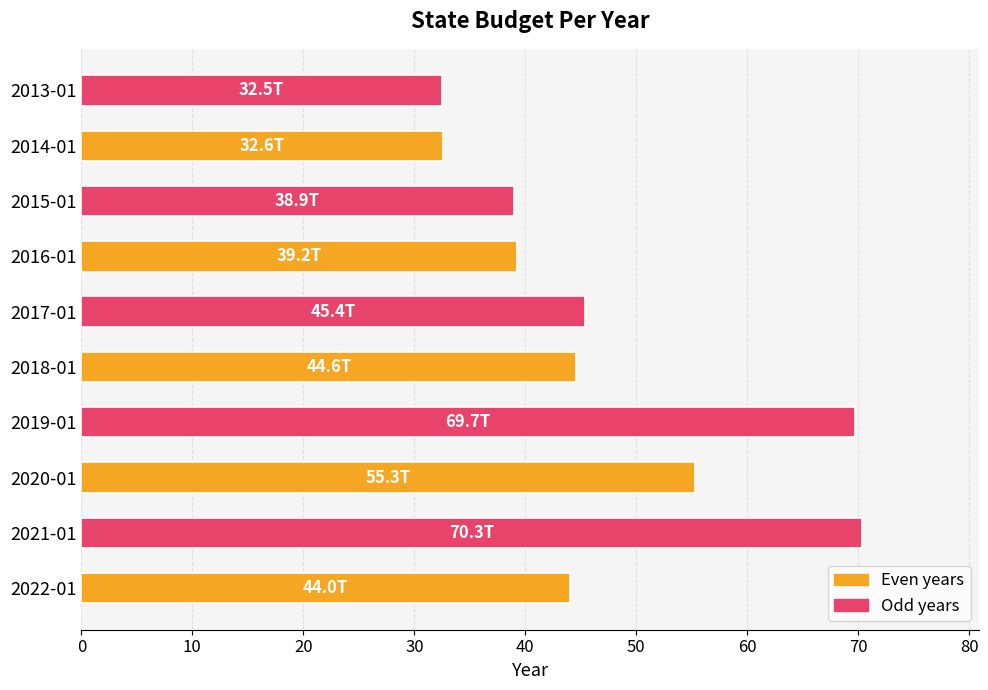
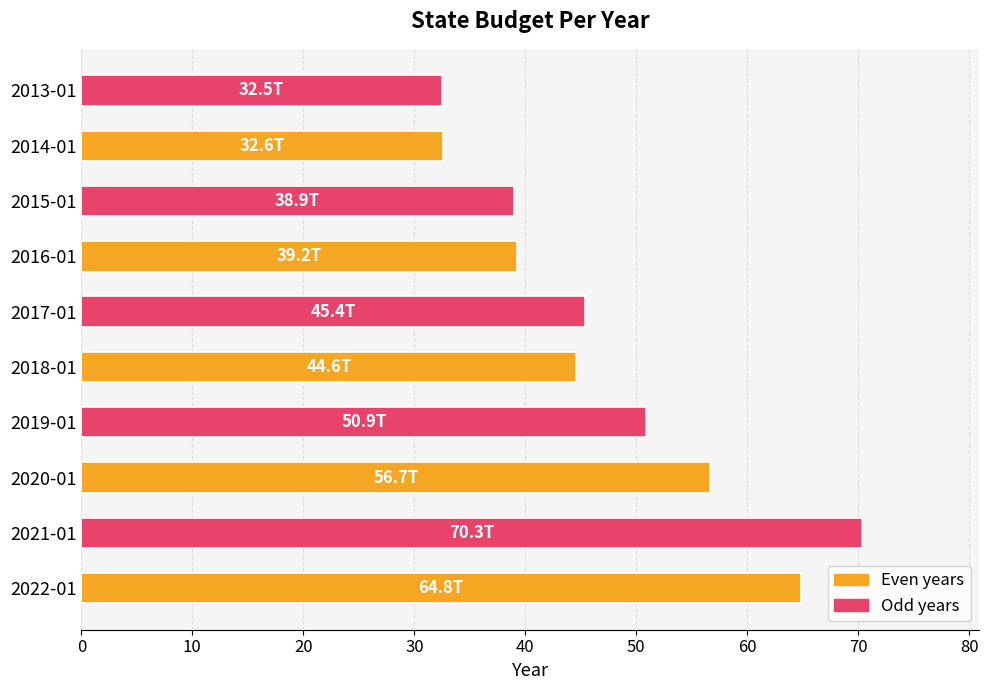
2019-01: 69.7T -> 50.9T
2020-01: 55.3T -> 56.7T
2022-01: 44.0T -> 64.8T
